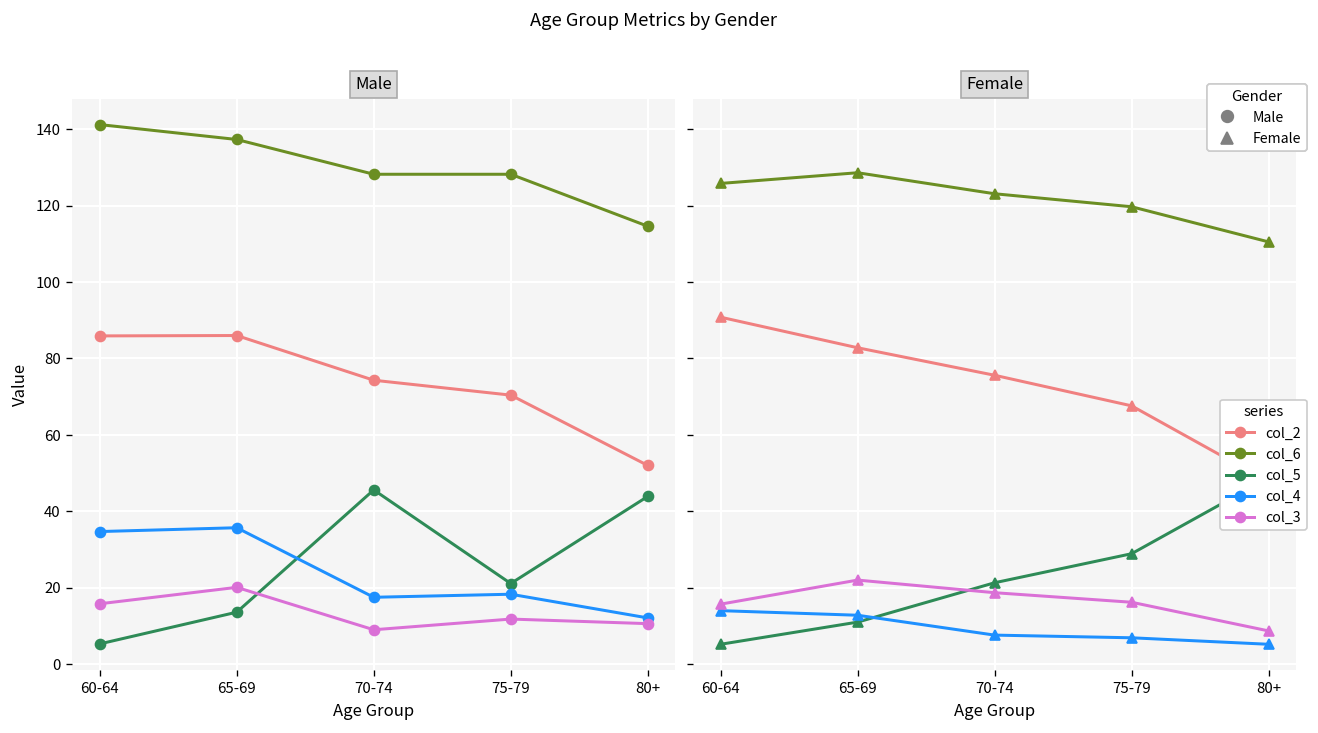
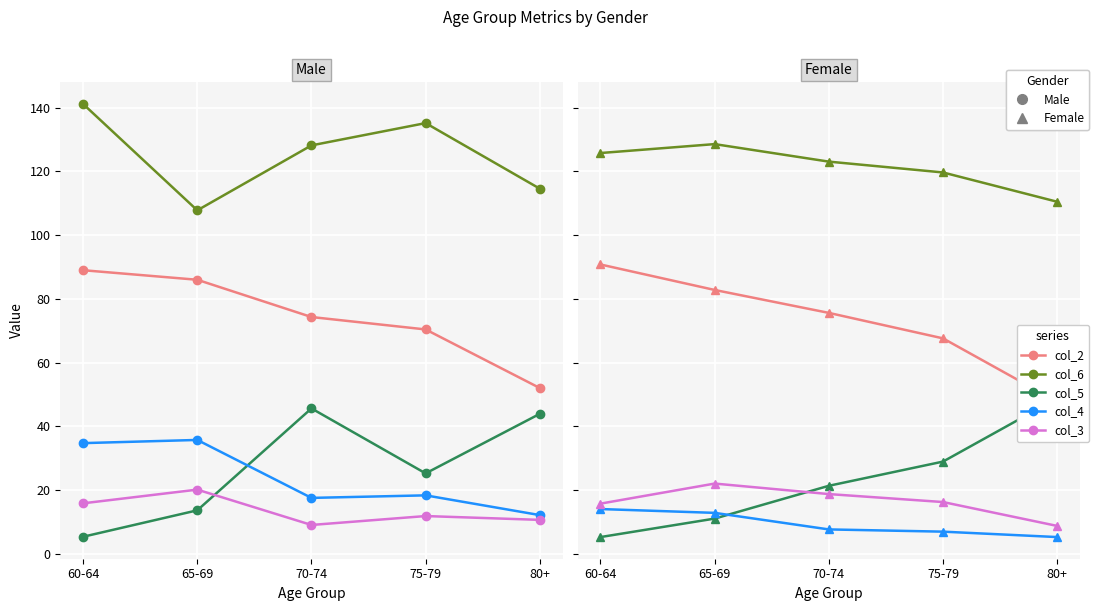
Male, col_2, 60-64: 86 -> 89
Male, col_6, 65-69: 137 -> 108
Male, col_6, 75-79: 128 -> 135
Male, col_5, 75-79: 21 -> 25
